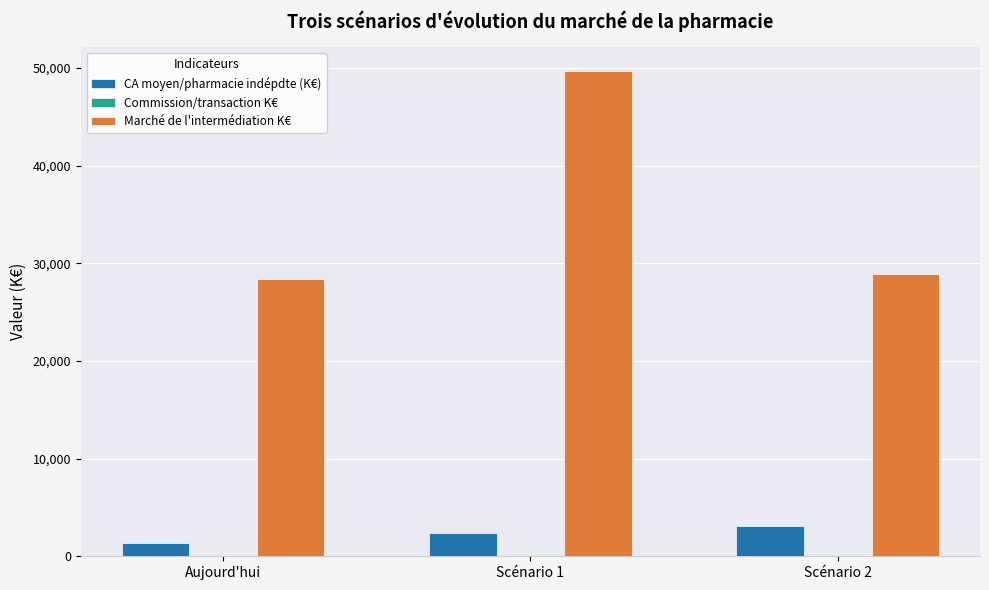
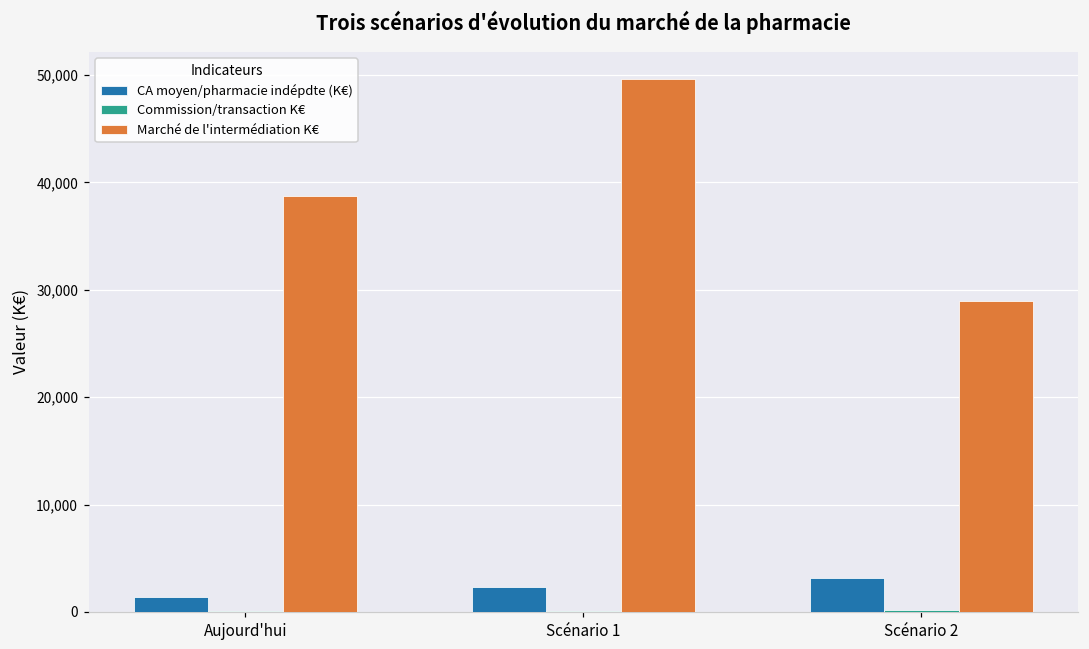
Marché de l'intermédiation K€, Aujourd'hui: 28,000 -> 39,000
